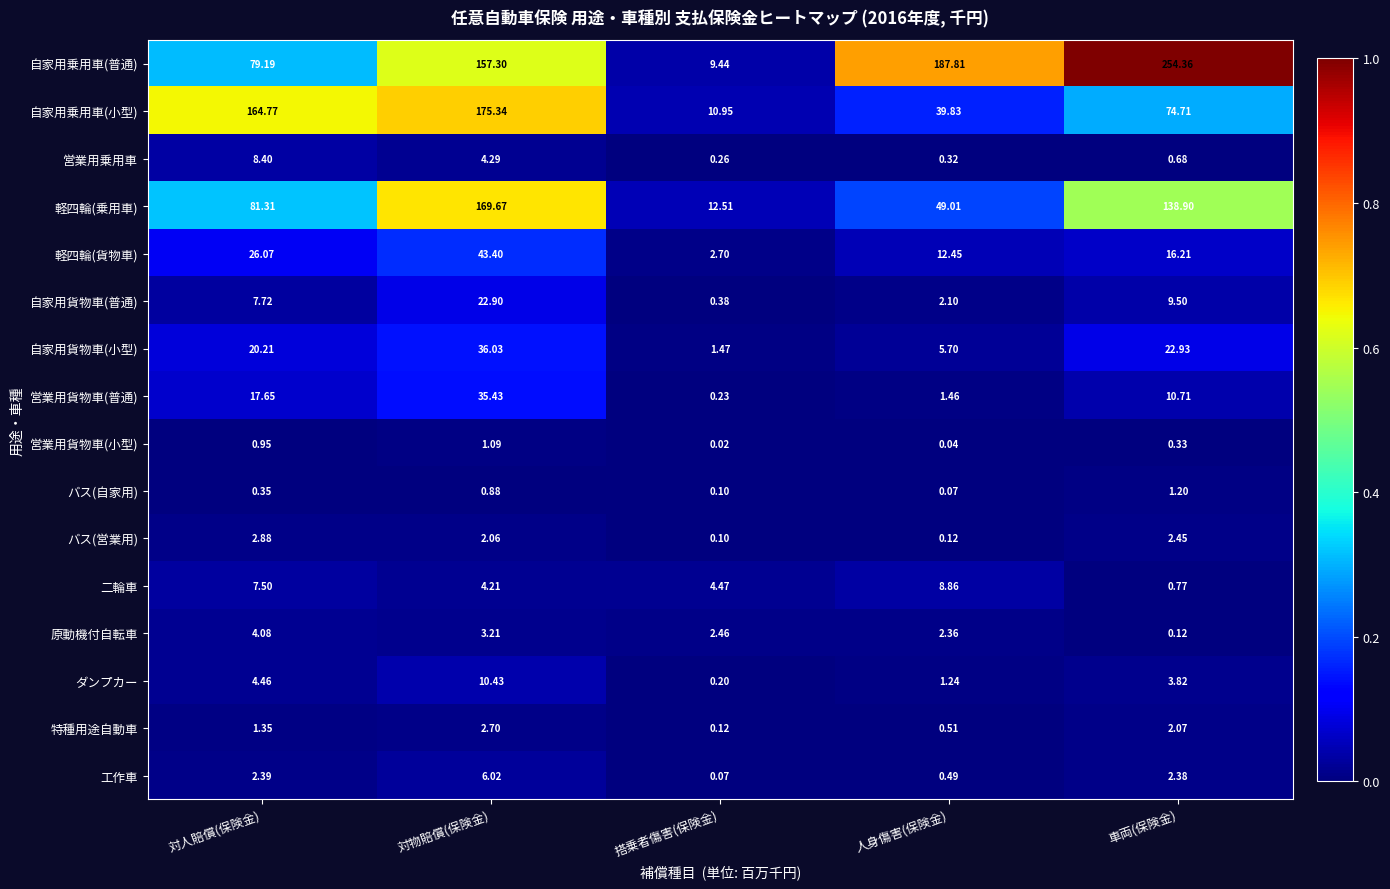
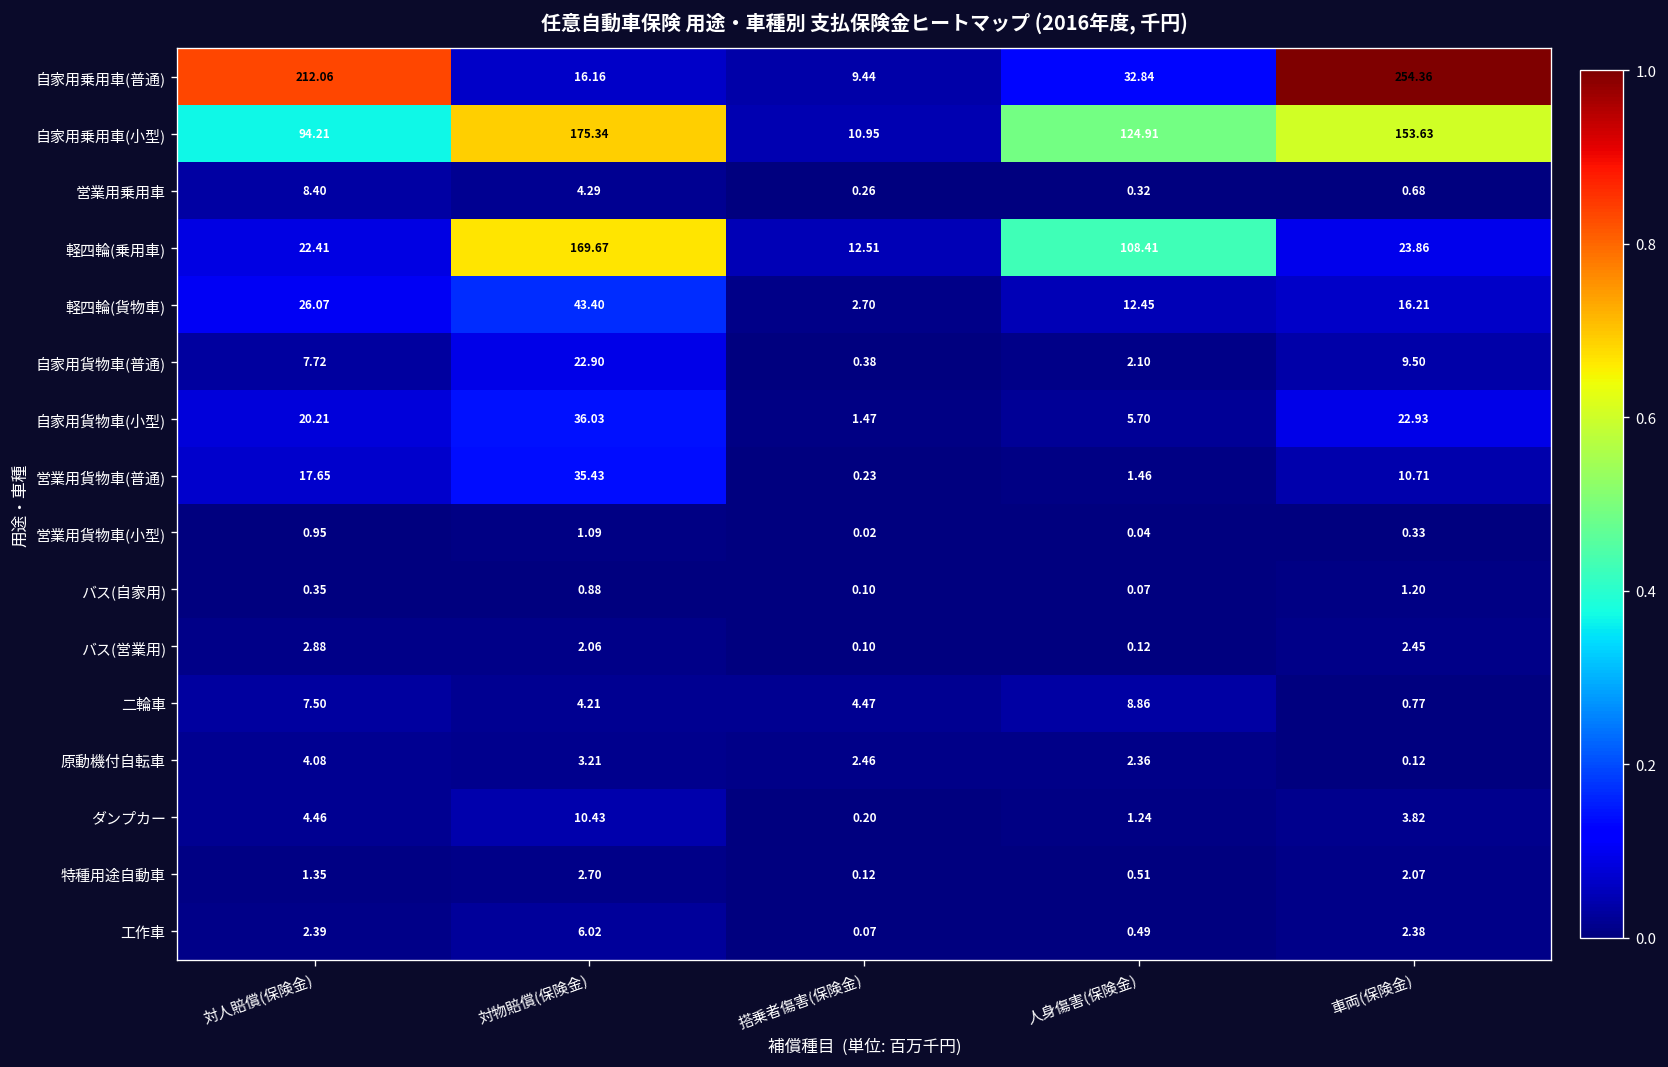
自家用乗用車(普通), 対人賠償(保険金): 79.19 -> 212.06
自家用乗用車(普通), 対物賠償(保険金): 157.30 -> 16.16
自家用乗用車(普通), 人身傷害(保険金): 187.81 -> 32.84
自家用乗用車(小型), 対人賠償(保険金): 164.77 -> 94.21
自家用乗用車(小型), 人身傷害(保険金): 39.83 -> 124.91
自家用乗用車(小型), 車両(保険金): 74.71 -> 153.63
軽四輪(乗用車), 対人賠償(保険金): 81.31 -> 22.41
軽四輪(乗用車), 人身傷害(保険金): 49.01 -> 108.41
軽四輪(乗用車), 車両(保険金): 138.90 -> 23.86
